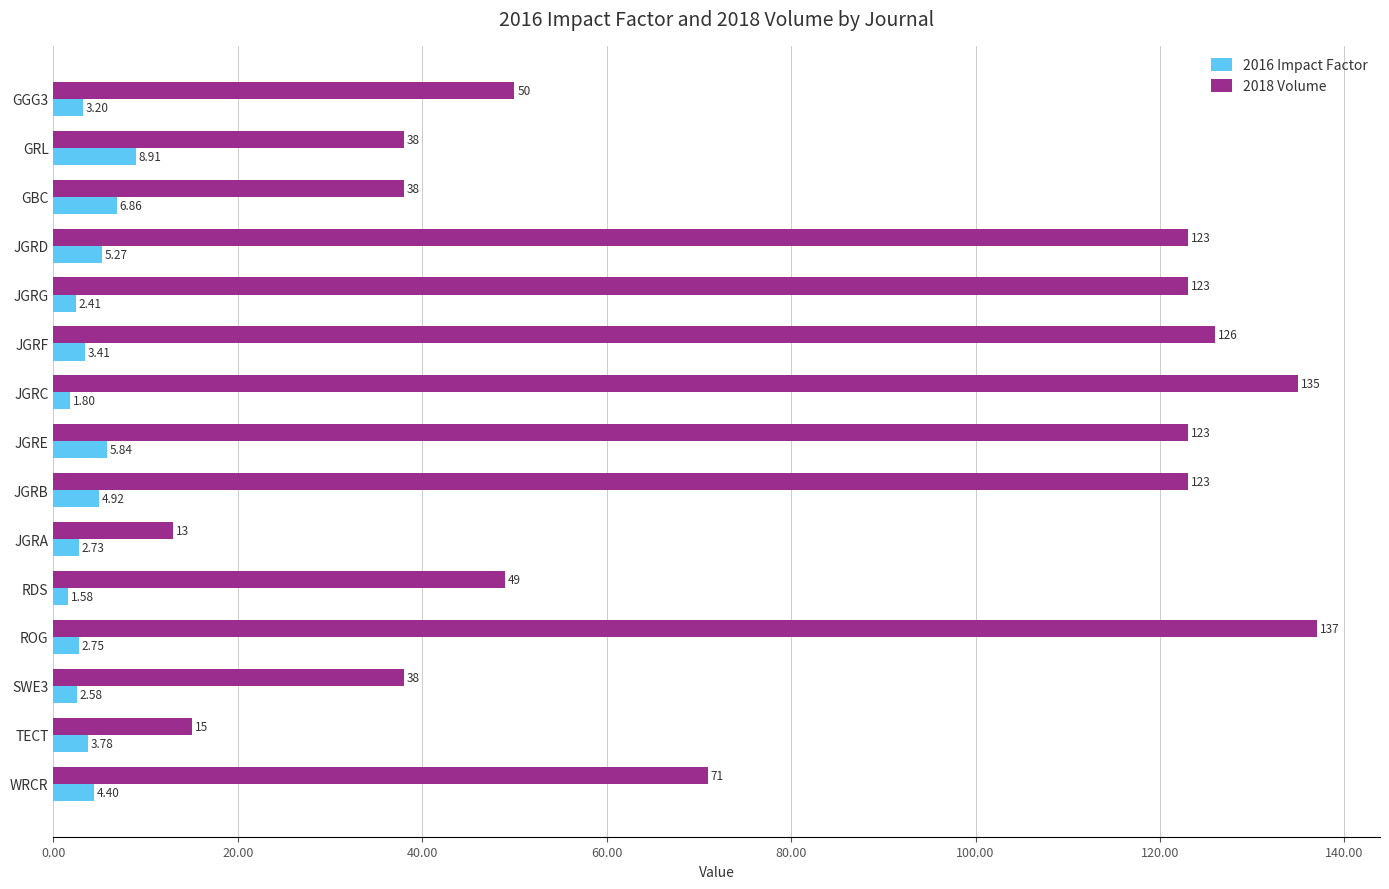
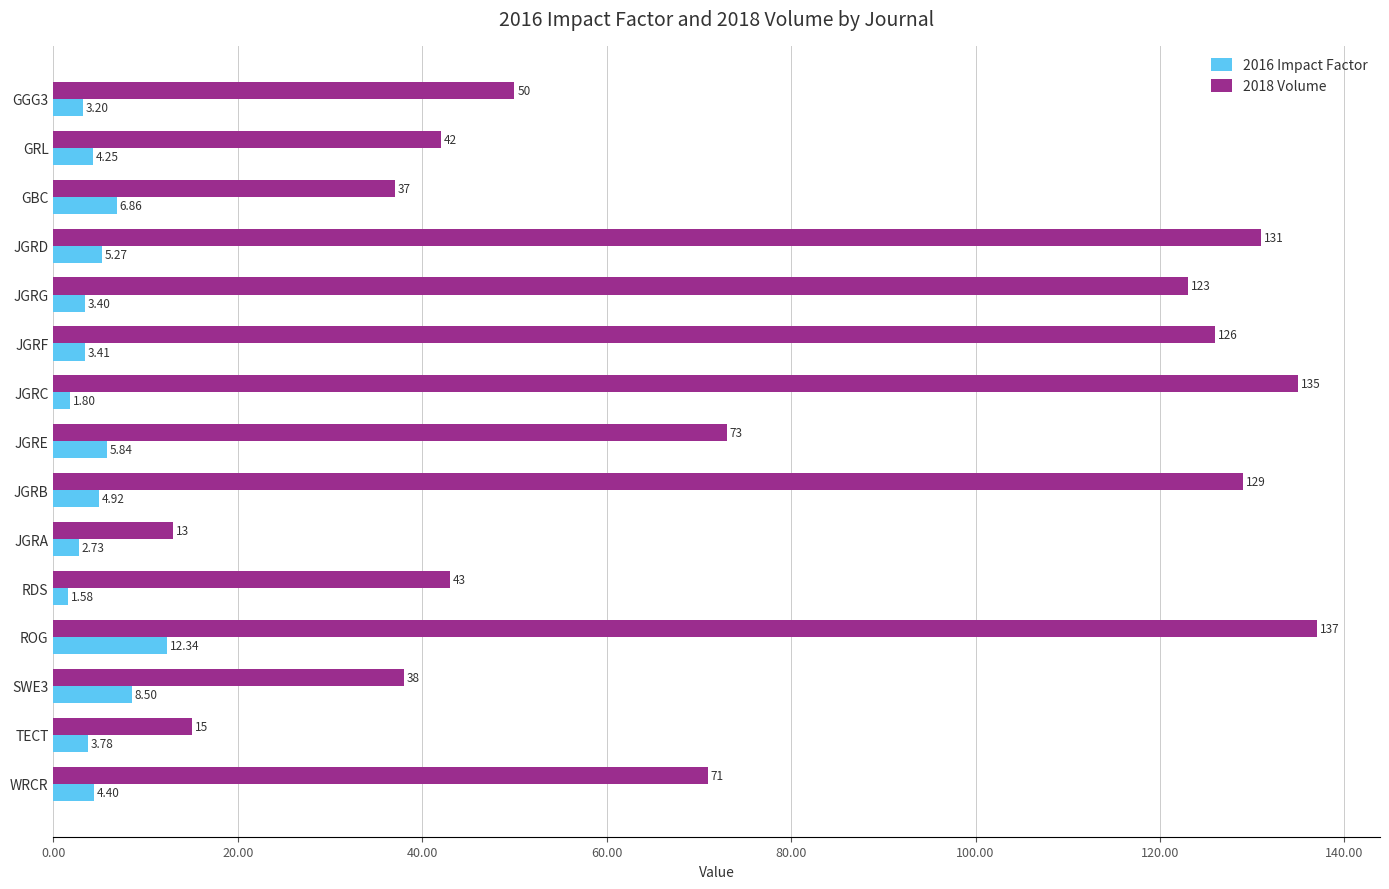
2018 Volume, GRL: 38 -> 42
2016 Impact Factor, GRL: 8.91 -> 4.25
2018 Volume, GBC: 38 -> 37
2018 Volume, JGRD: 123 -> 131
2016 Impact Factor, JGRG: 2.41 -> 3.40
2018 Volume, JGRE: 123 -> 73
2018 Volume, JGRB: 123 -> 129
2018 Volume, RDS: 49 -> 43
2016 Impact Factor, ROG: 2.75 -> 12.34
2016 Impact Factor, SWE3: 2.58 -> 8.50
